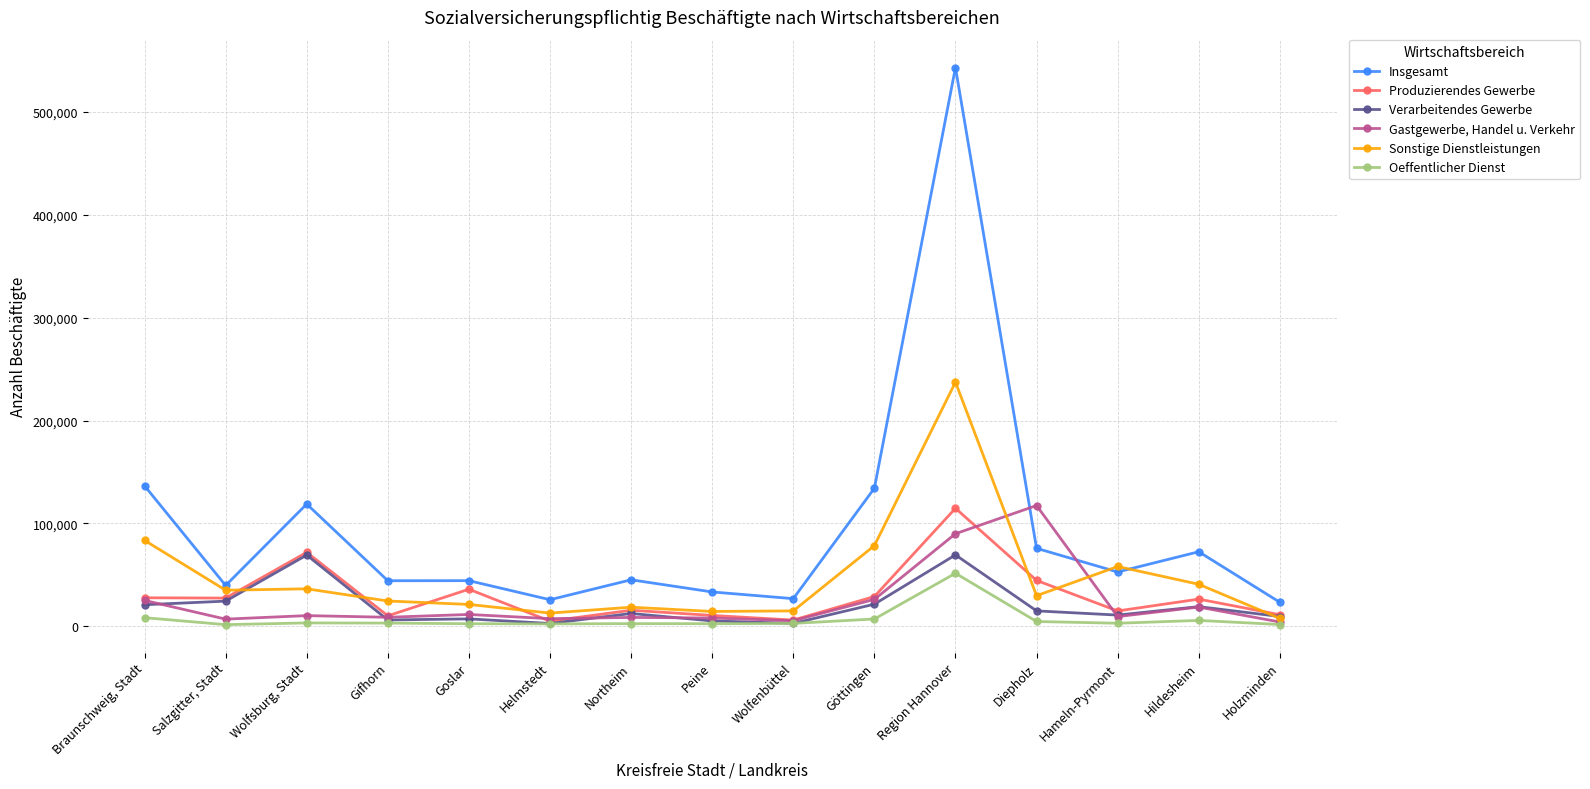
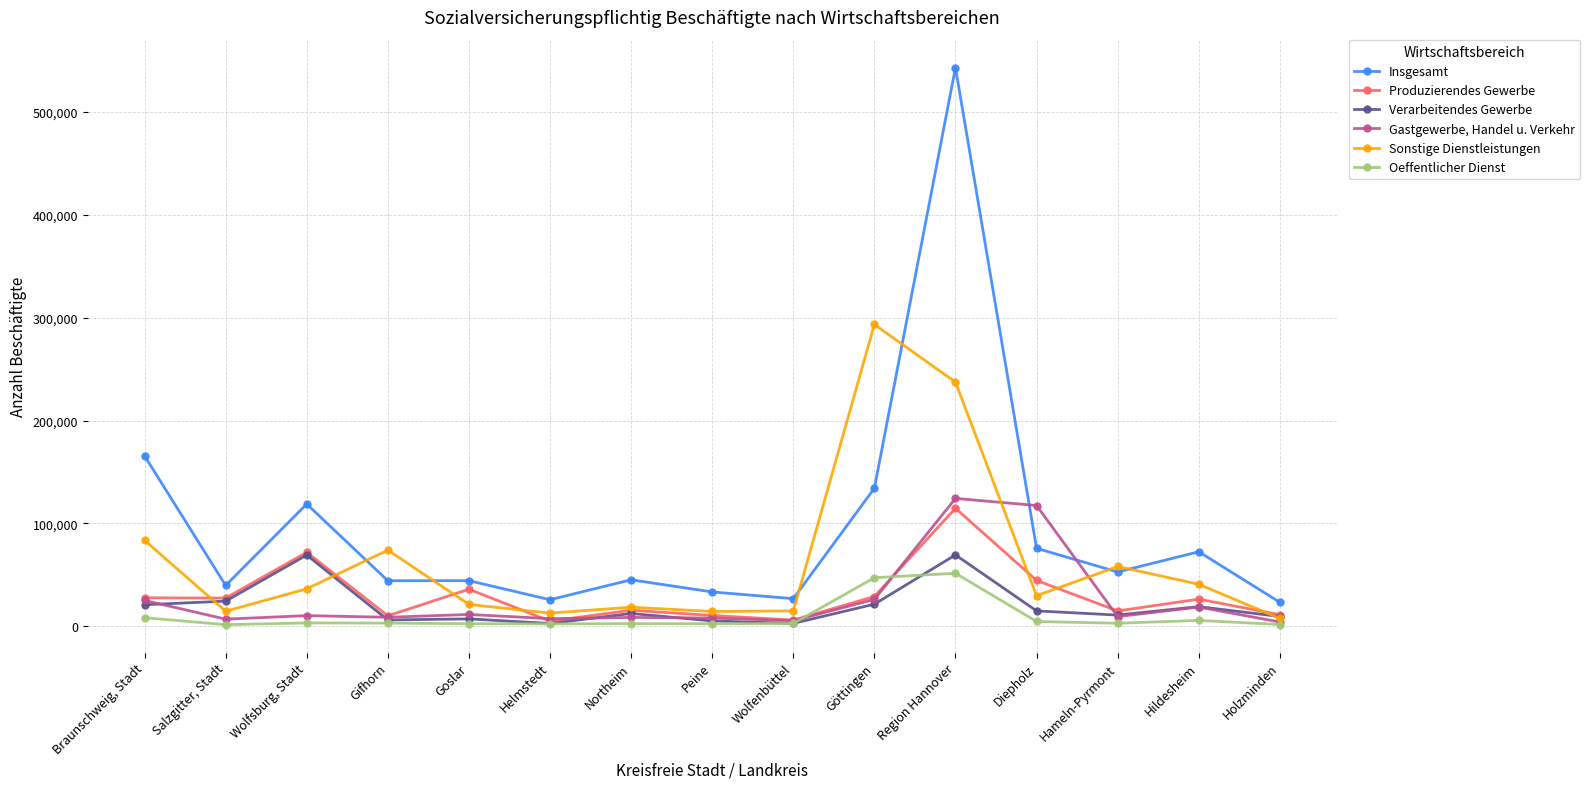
Insgesamt, Braunschweig, Stadt: 137,000 -> 166,000
Sonstige Dienstleistungen, Salzgitter, Stadt: 35,000 -> 15,000
Sonstige Dienstleistungen, Gifhorn: 25,000 -> 74,000
Sonstige Dienstleistungen, Göttingen: 78,000 -> 293,000
Oeffentlicher Dienst, Göttingen: 7,000 -> 47,000
Gastgewerbe, Handel u. Verkehr, Region Hannover: 90,000 -> 124,000
